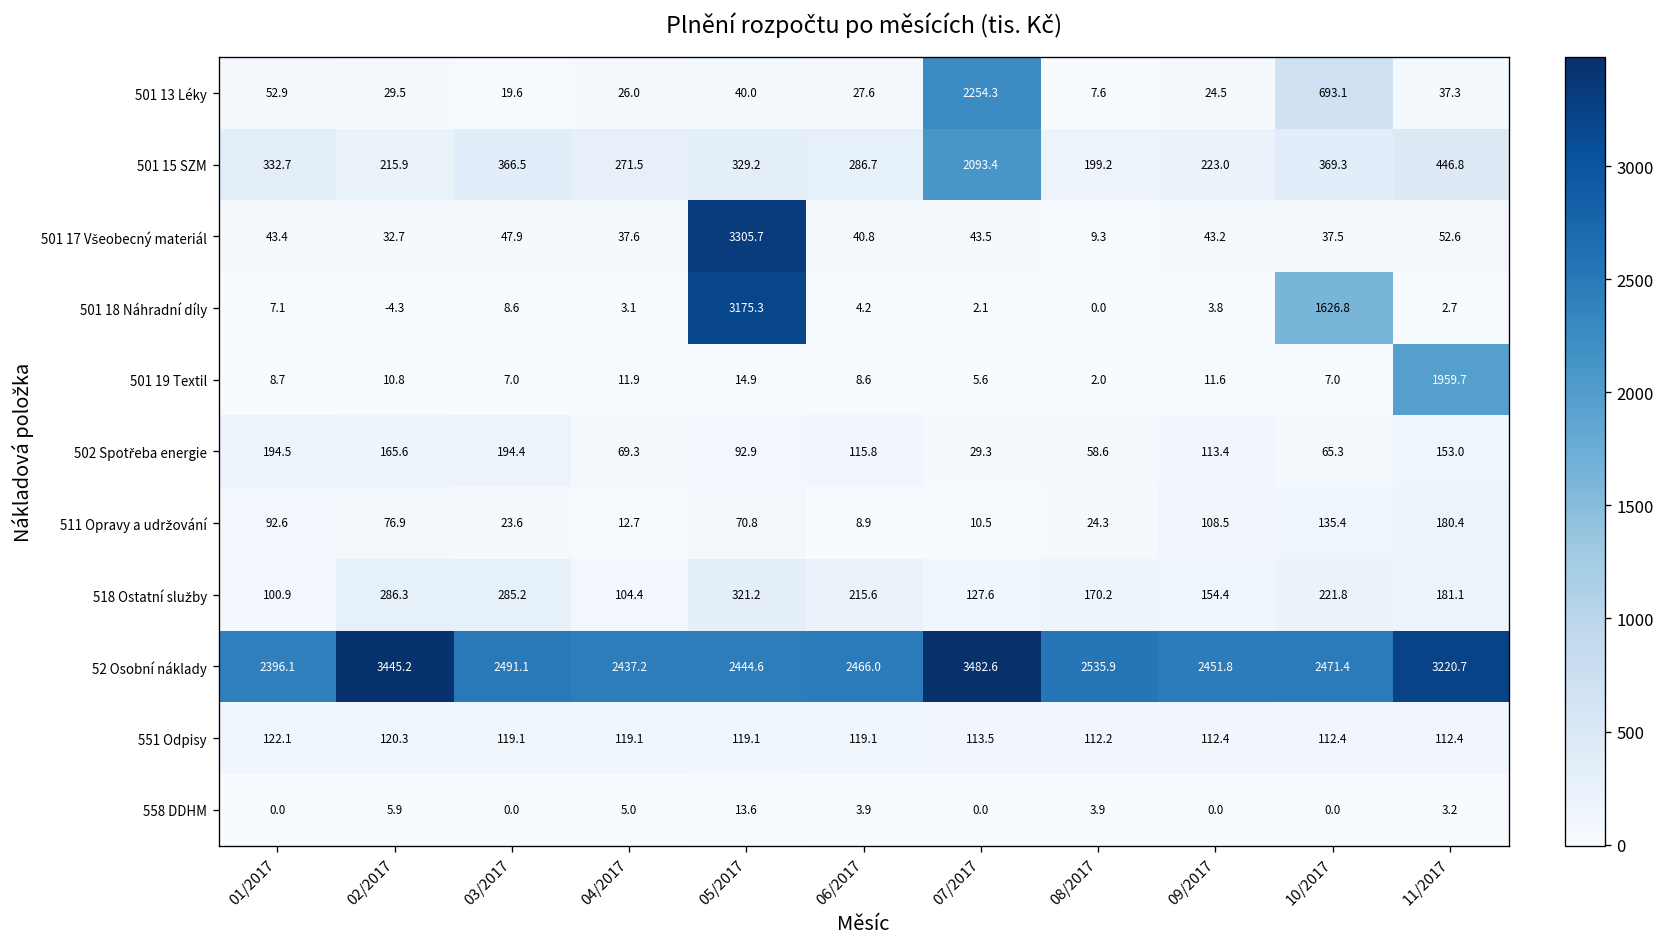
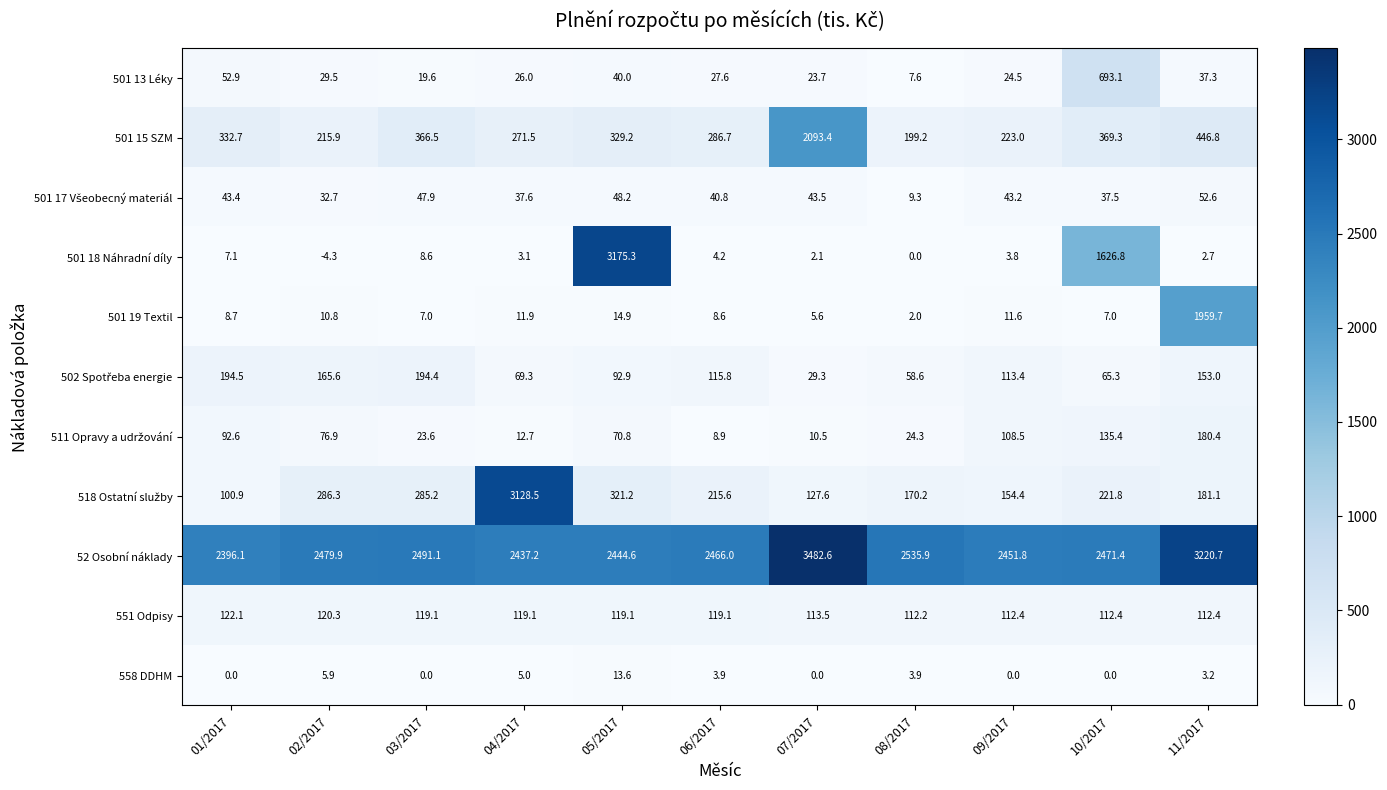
501 13 Léky, 07/2017: 2254.3 -> 23.7
501 17 Všeobecný materiál, 05/2017: 3305.7 -> 48.2
518 Ostatní služby, 04/2017: 104.4 -> 3128.5
52 Osobní náklady, 02/2017: 3445.2 -> 2479.9
